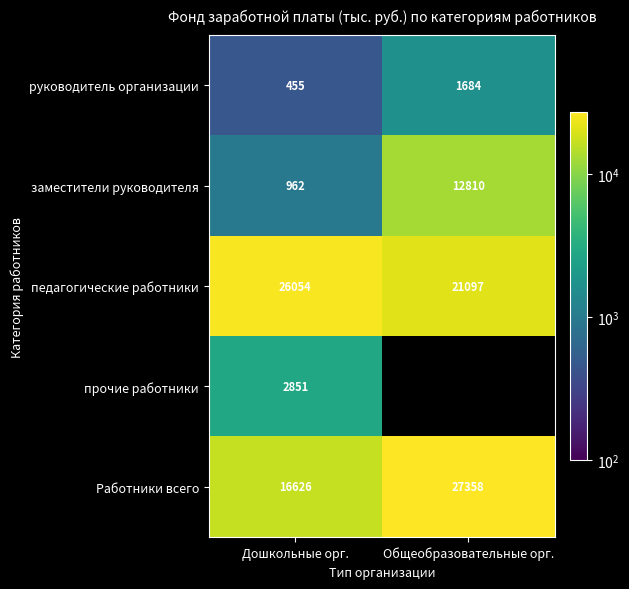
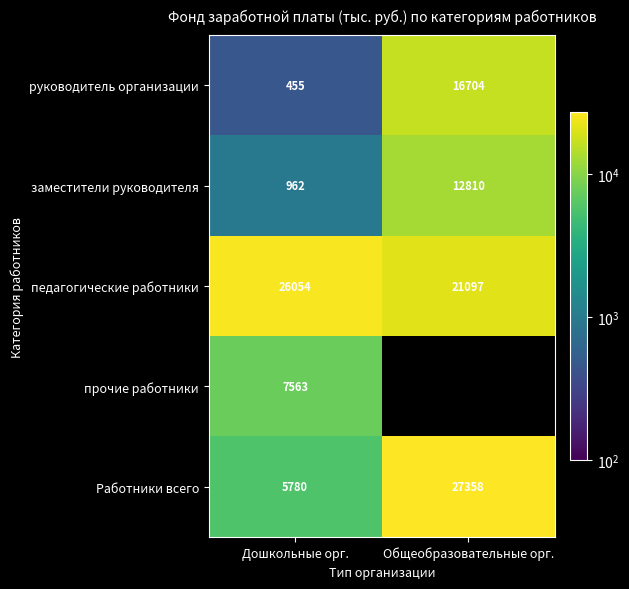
руководитель организации, Общеобразовательные орг.: 1684 -> 16704
прочие работники, Дошкольные орг.: 2851 -> 7563
Работники всего, Дошкольные орг.: 16626 -> 5780
